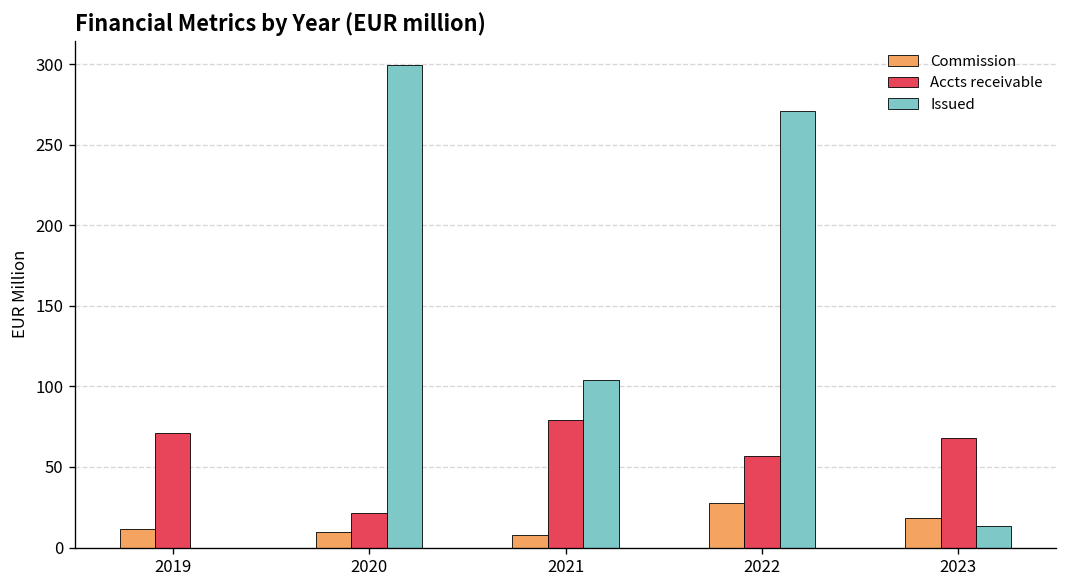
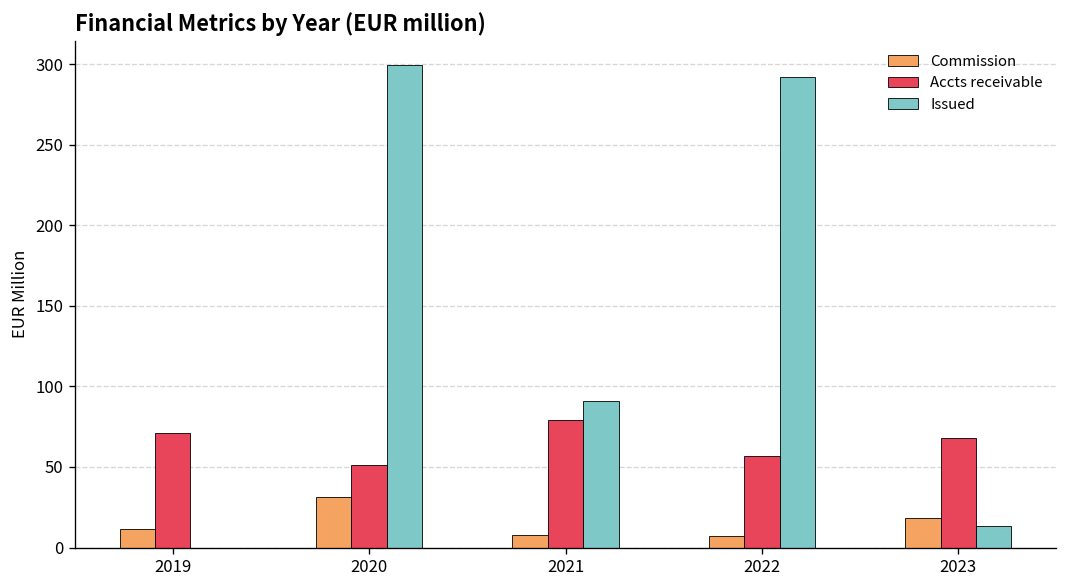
Commission, 2020: 10 -> 31
Accts receivable, 2020: 21 -> 51
Issued, 2021: 104 -> 91
Commission, 2022: 28 -> 7
Issued, 2022: 271 -> 292
